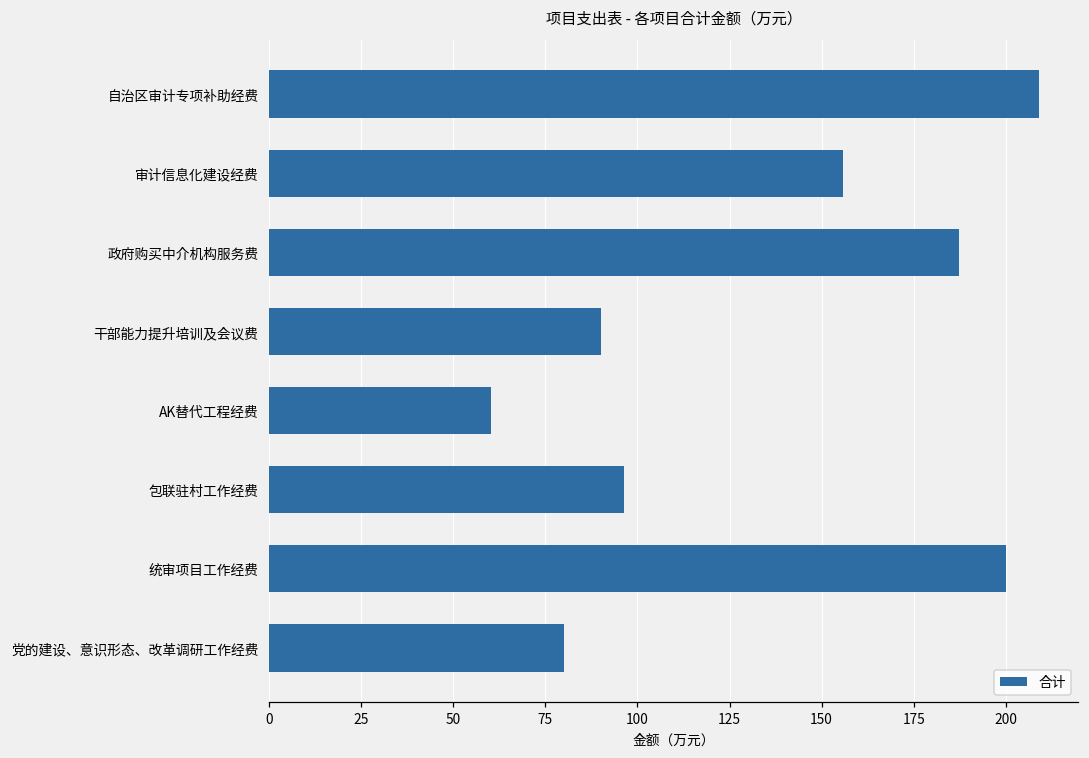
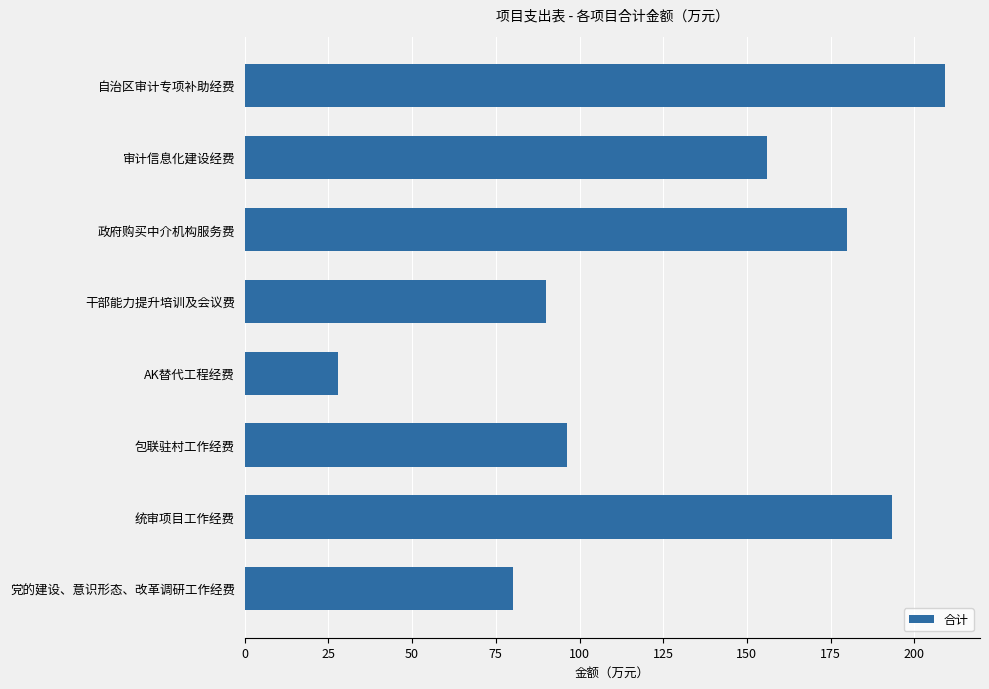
政府购买中介机构服务费: 187 -> 180
AK替代工程经费: 60 -> 28
统审项目工作经费: 200 -> 193
